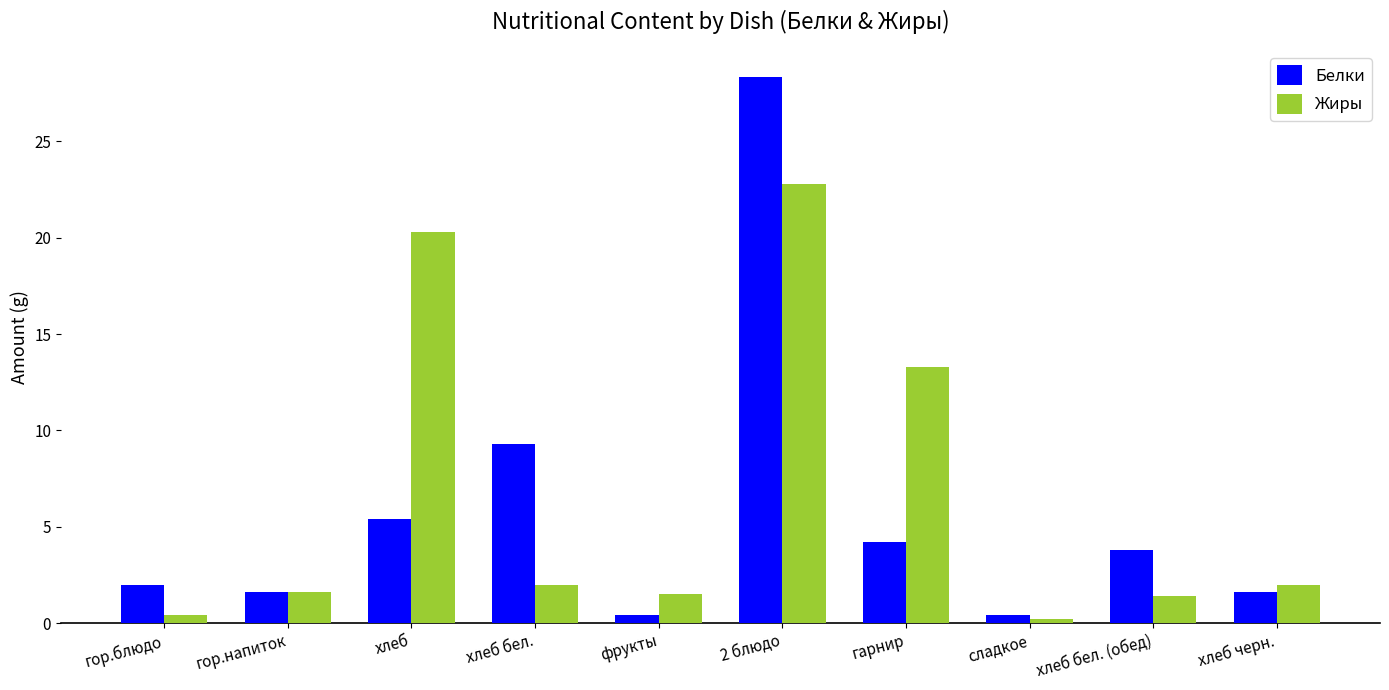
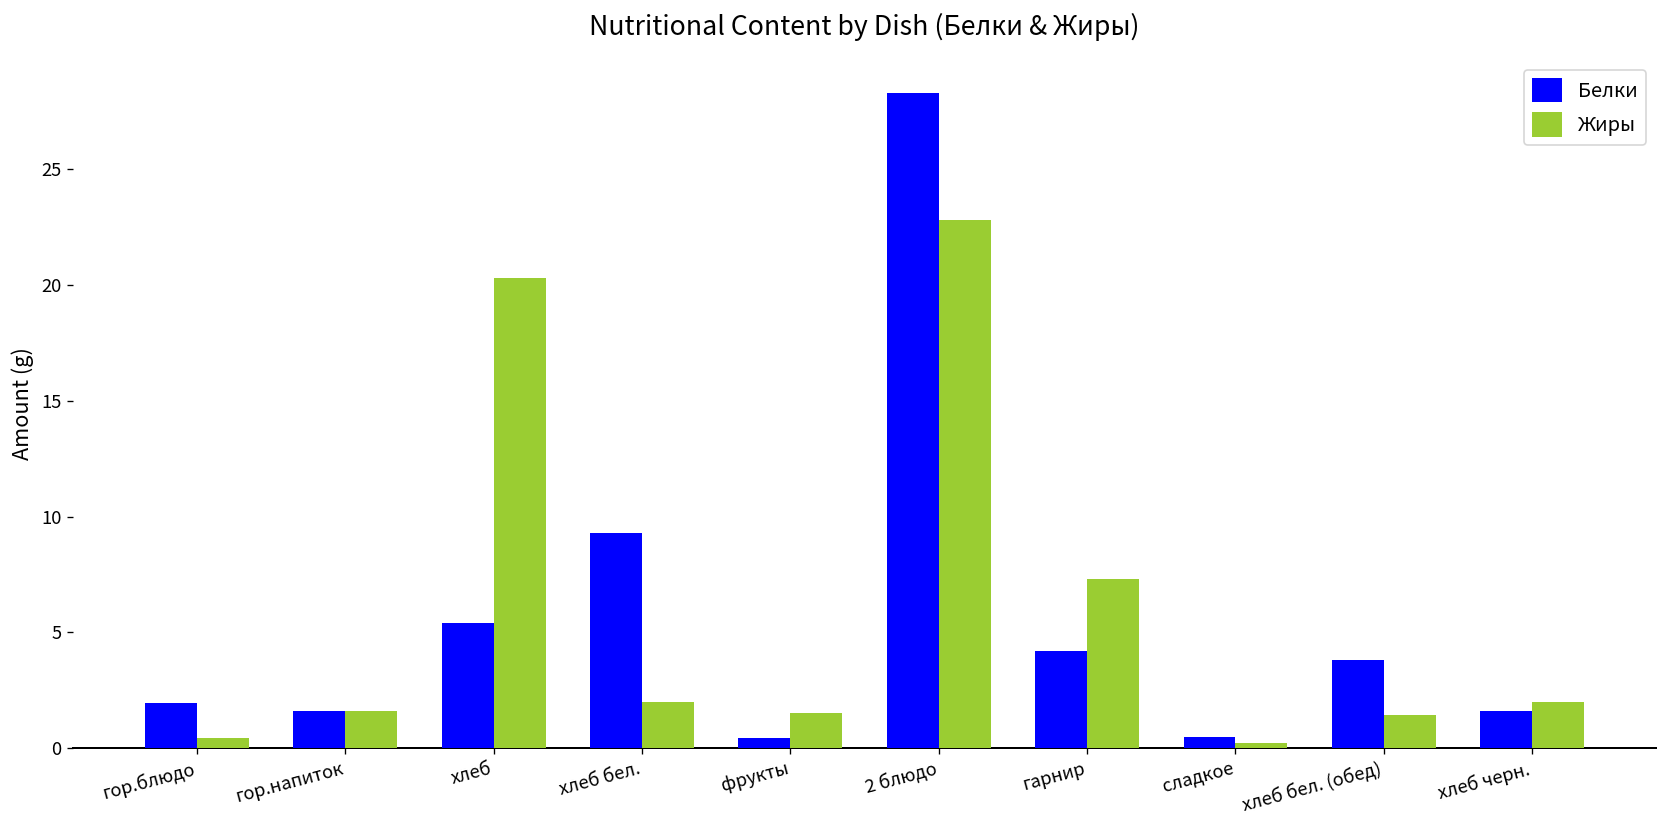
Жиры, гарнир: 13.3 -> 7.3
